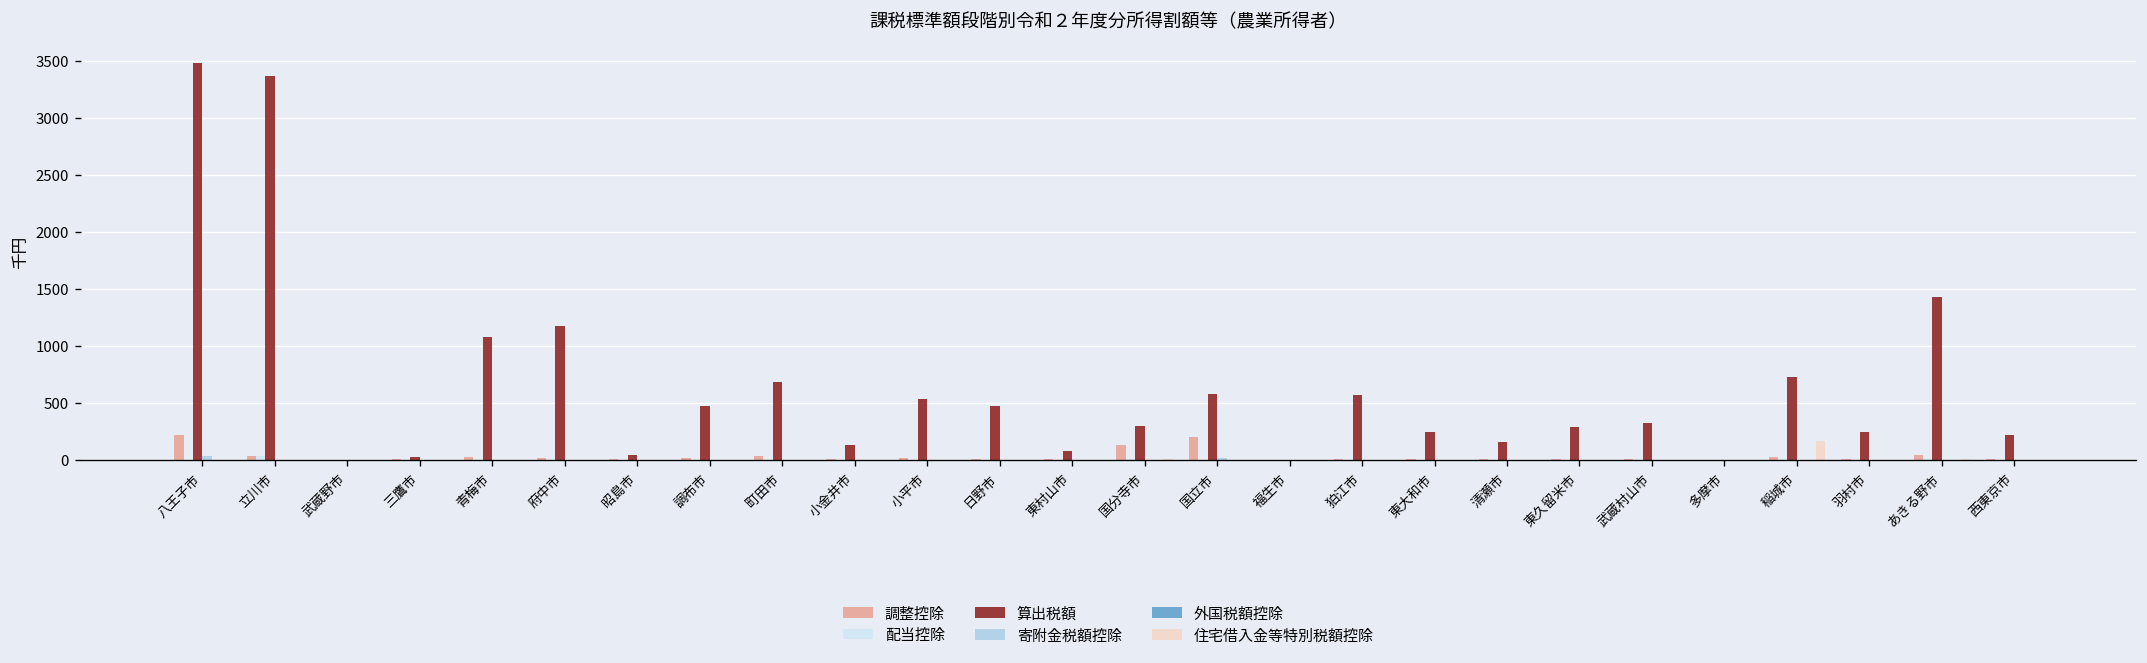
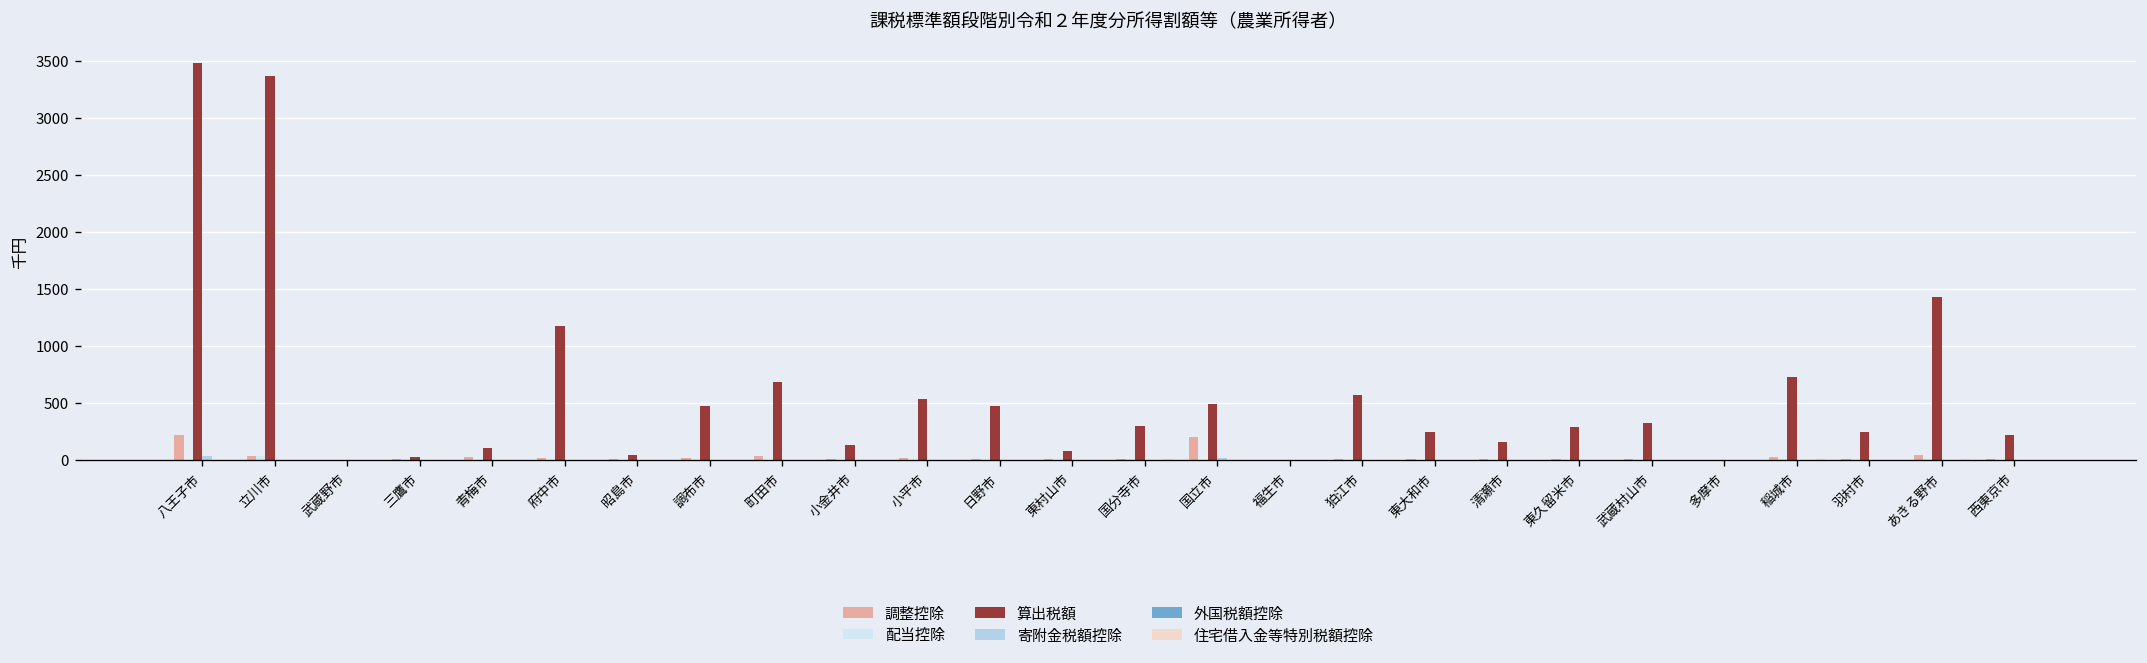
算出税額, 青梅市: 1100 -> 100
調整控除, 国分寺市: 100 -> 0
算出税額, 国立市: 600 -> 500
住宅借入金等特別税額控除, 稲城市: 200 -> 0
